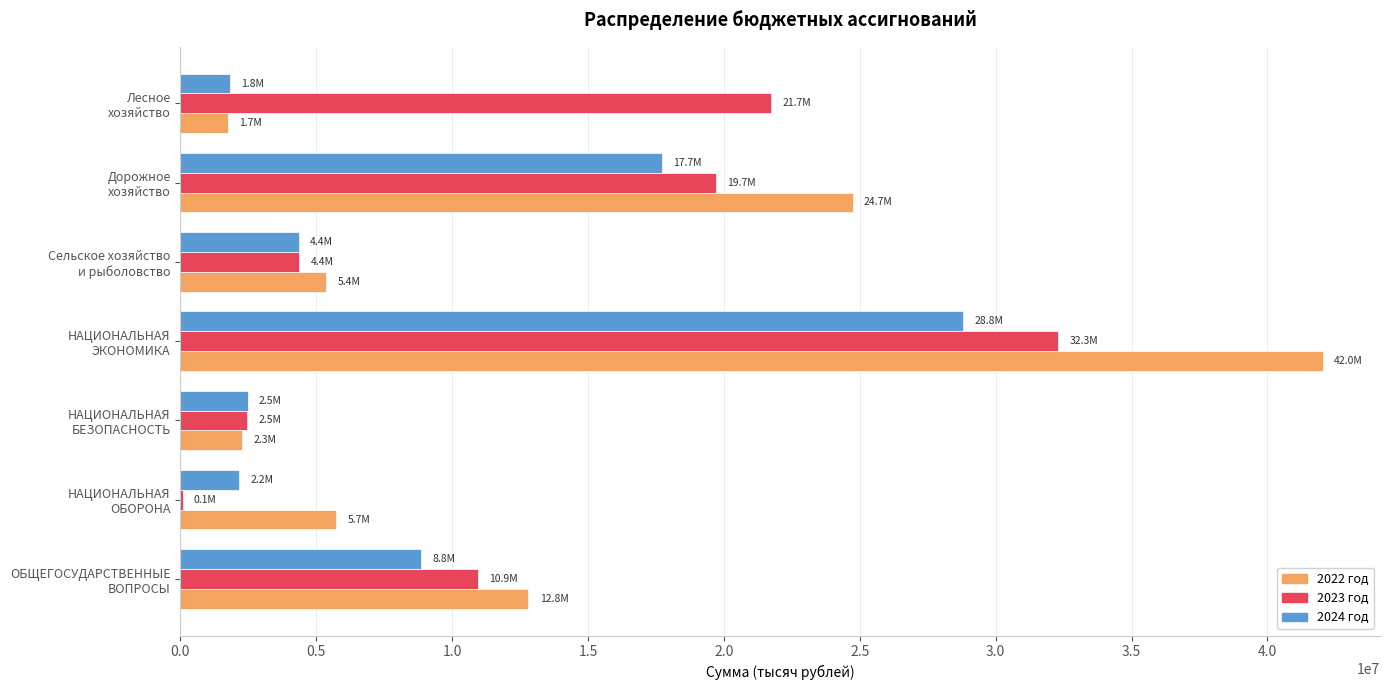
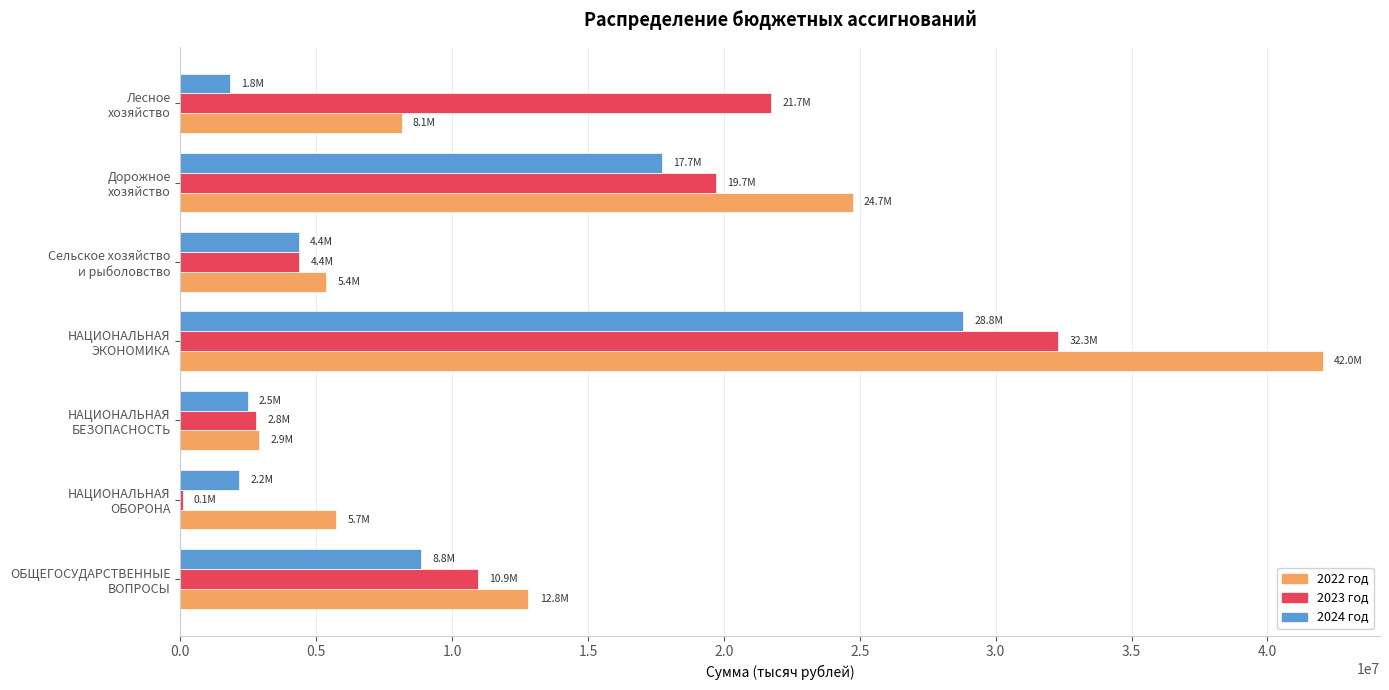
2022 год, Лесное хозяйство: 1.7M -> 8.1M
2023 год, НАЦИОНАЛЬНАЯ БЕЗОПАСНОСТЬ: 2.5M -> 2.8M
2022 год, НАЦИОНАЛЬНАЯ БЕЗОПАСНОСТЬ: 2.3M -> 2.9M
